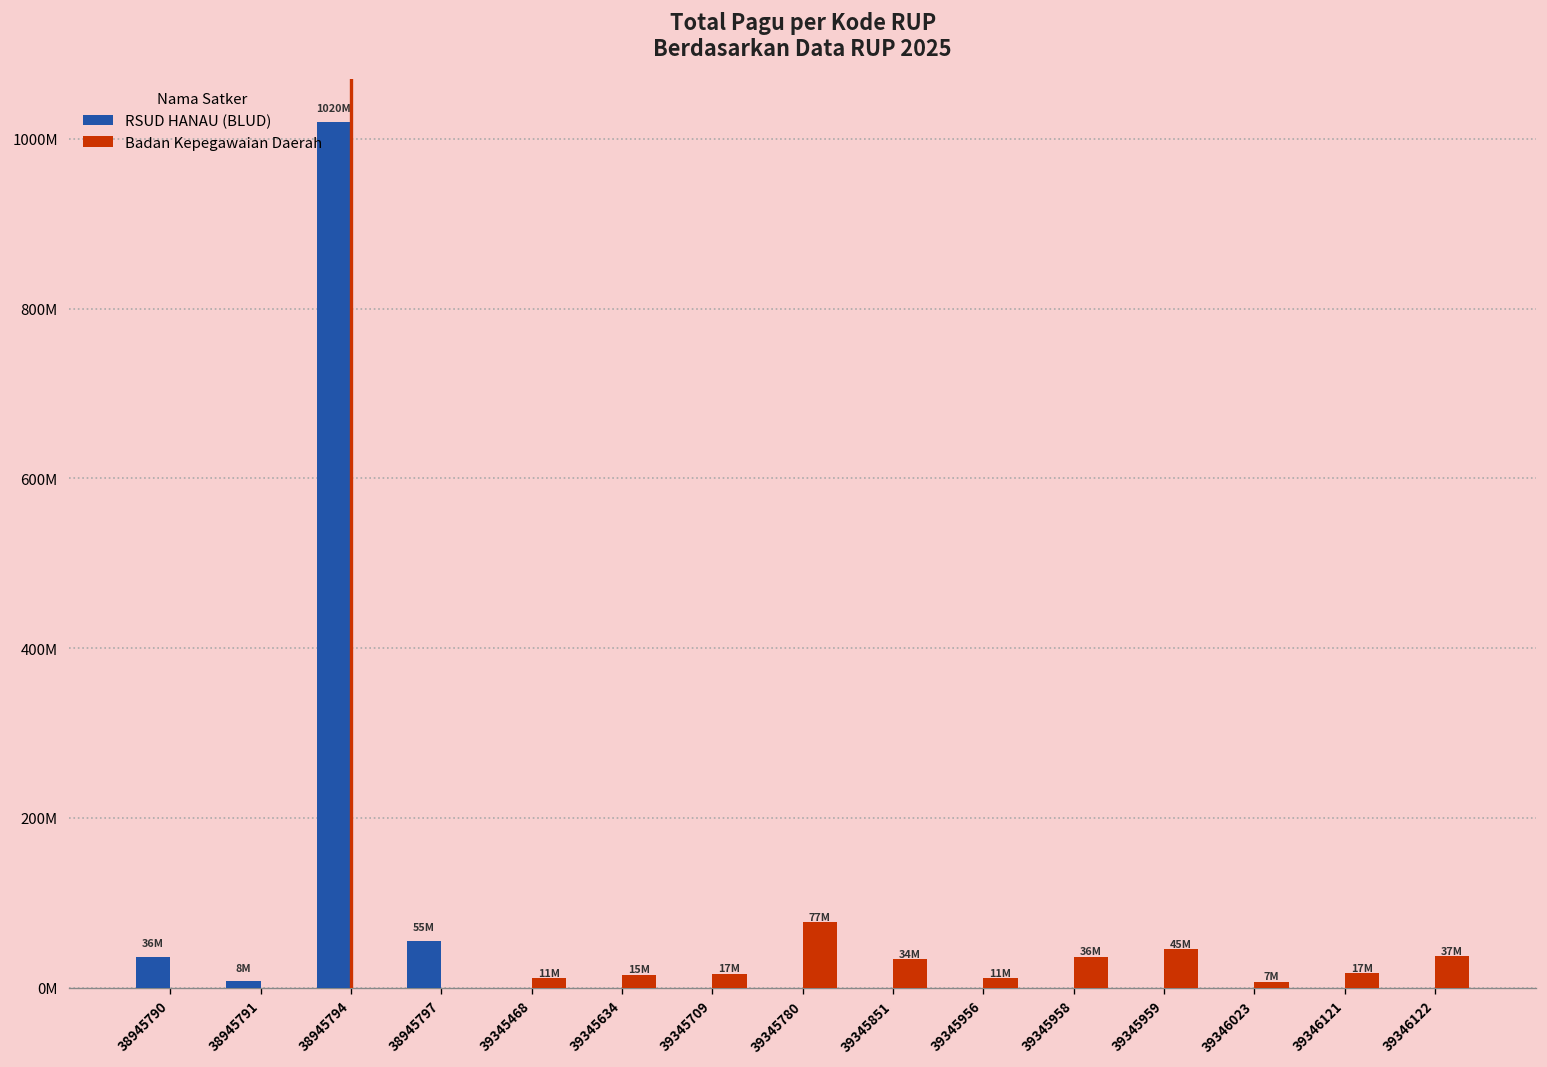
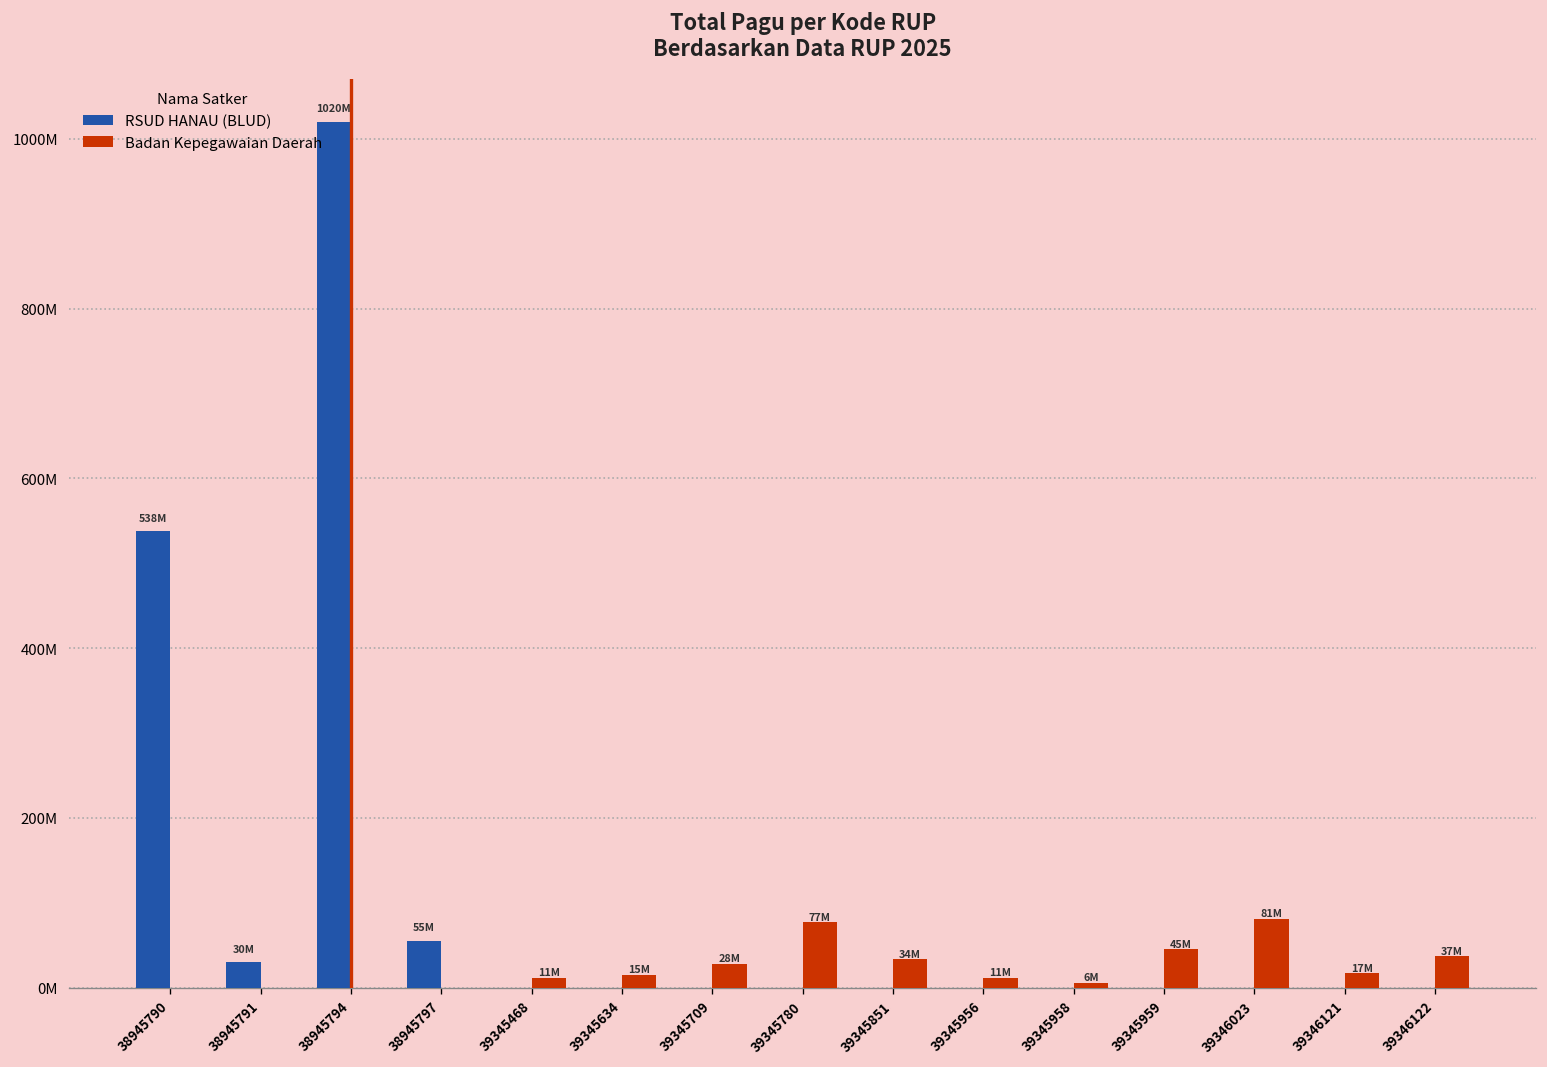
RSUD HANAU (BLUD), 38945790: 36M -> 538M
RSUD HANAU (BLUD), 38945791: 8M -> 30M
Badan Kepegawaian Daerah, 39345709: 17M -> 28M
Badan Kepegawaian Daerah, 39345958: 36M -> 6M
Badan Kepegawaian Daerah, 39346023: 7M -> 81M
